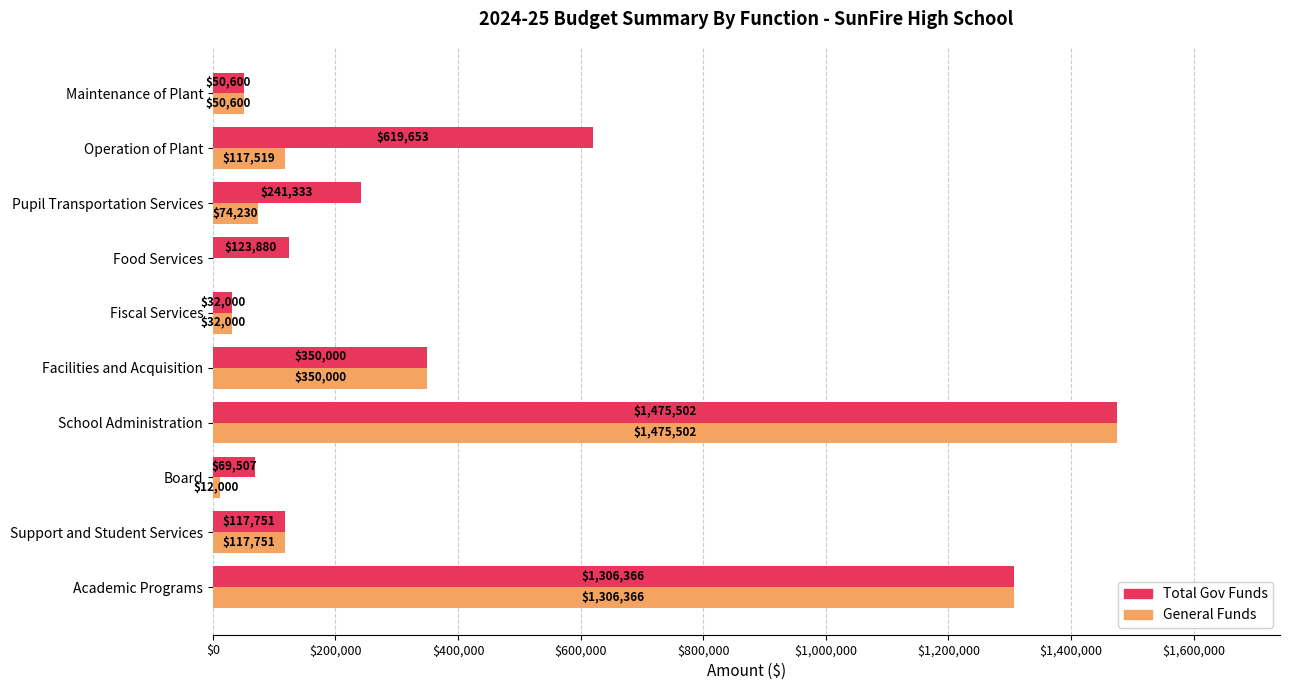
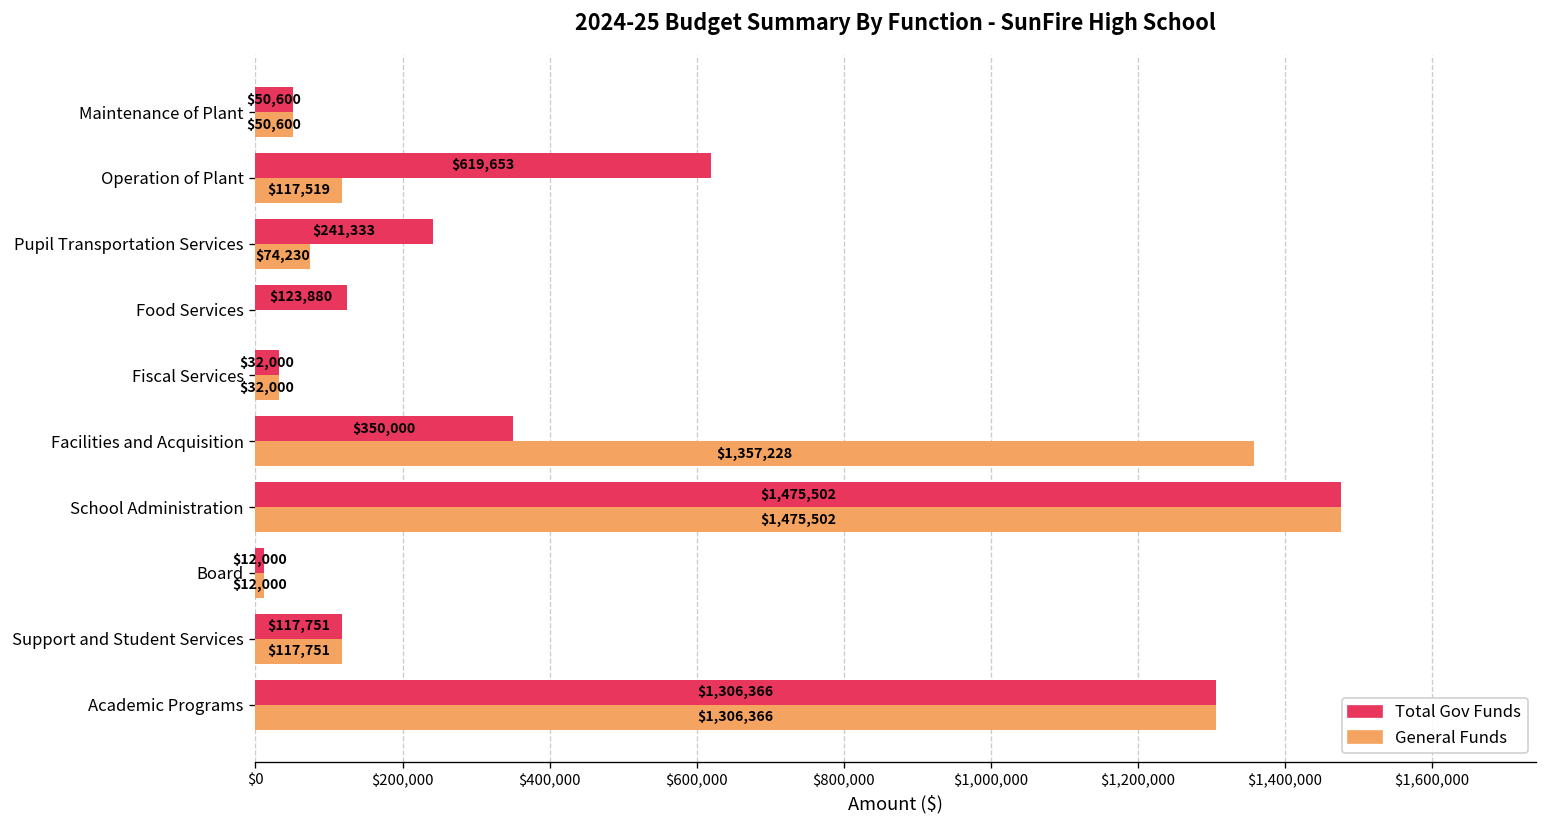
General Funds, Facilities and Acquisition: $350,000 -> $1,357,228
Total Gov Funds, Board: $69,507 -> $12,000
